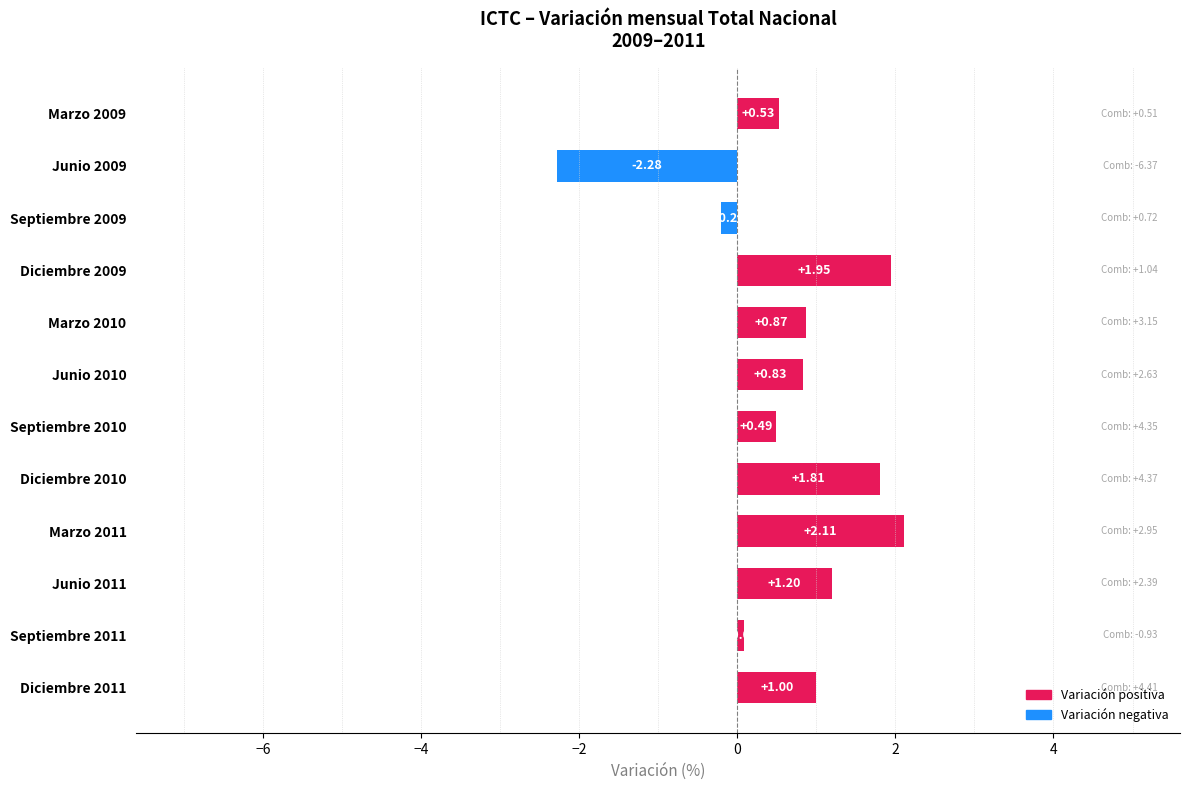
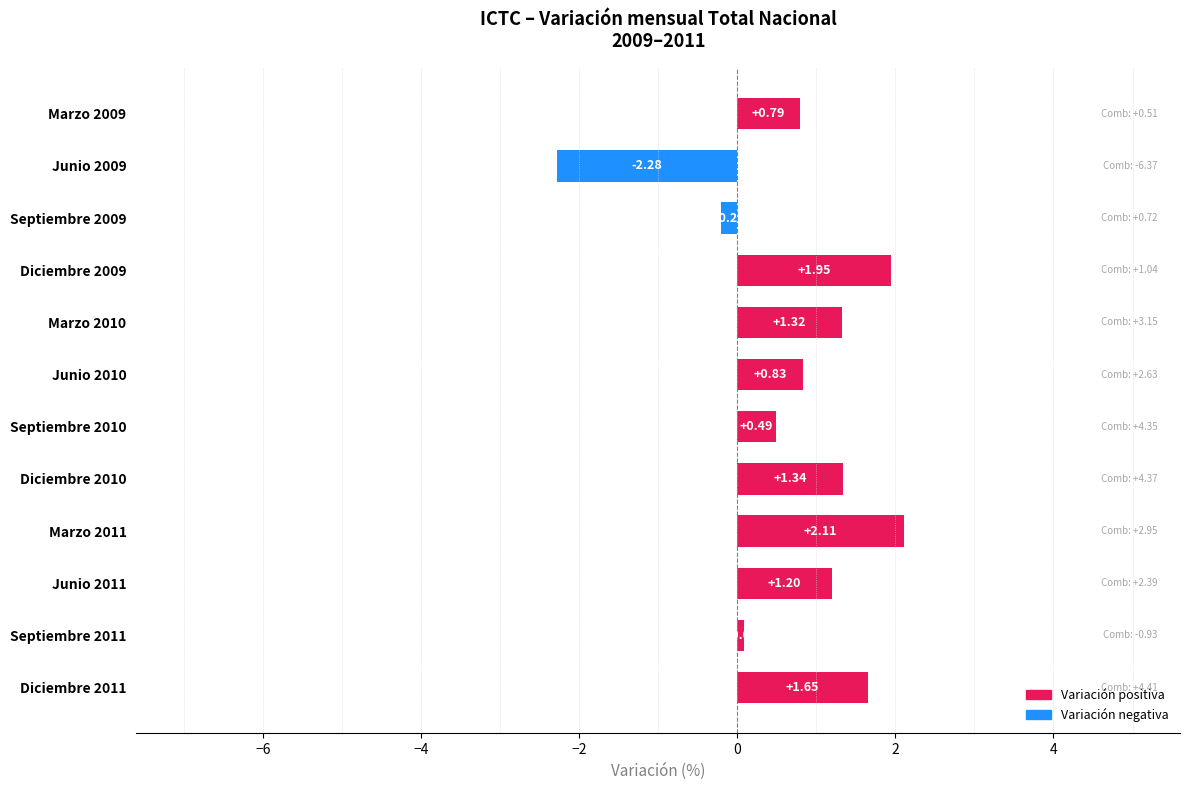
Marzo 2009: +0.53 -> +0.79
Marzo 2010: +0.87 -> +1.32
Diciembre 2010: +1.81 -> +1.34
Diciembre 2011: +1.00 -> +1.65
